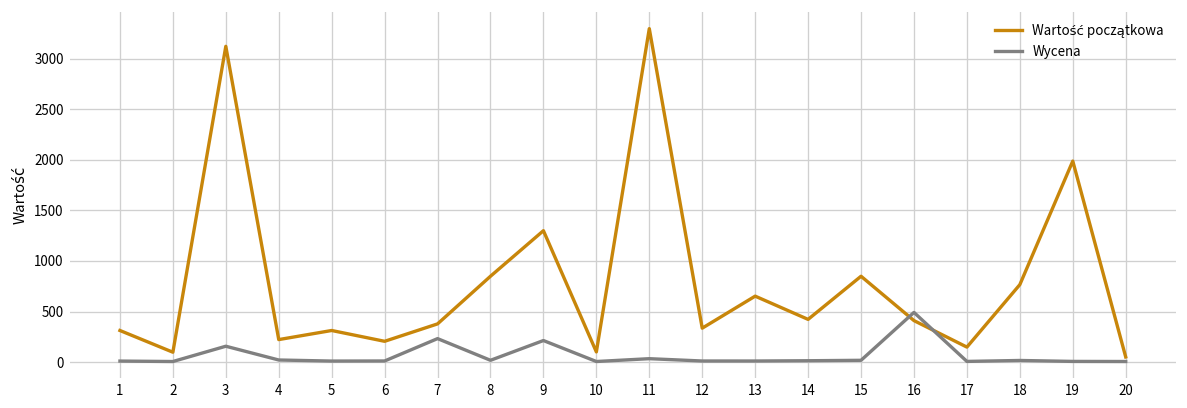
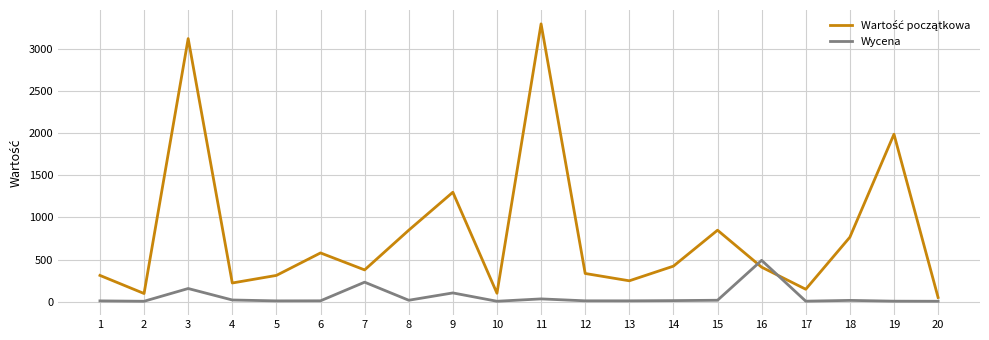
Wartość początkowa, 6: 200 -> 600
Wycena, 9: 200 -> 100
Wartość początkowa, 13: 700 -> 200
